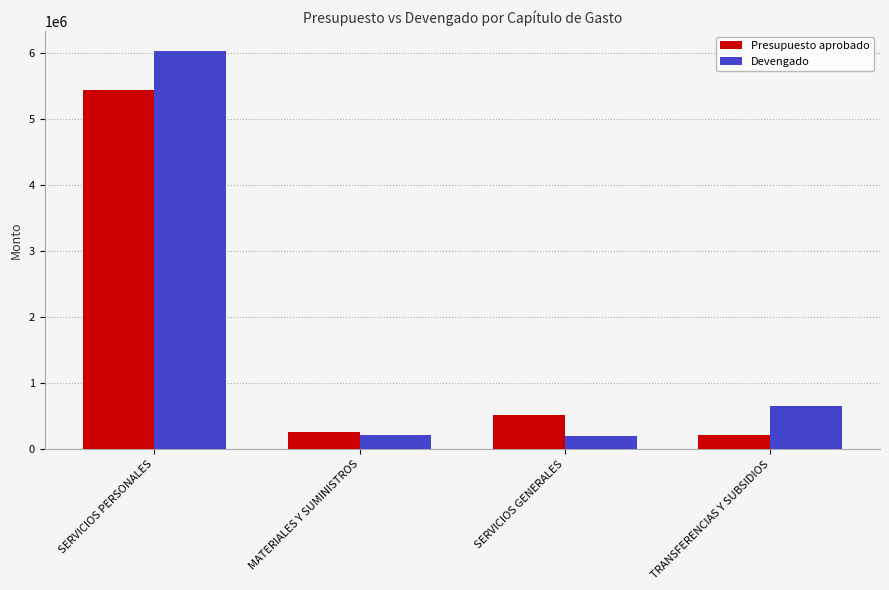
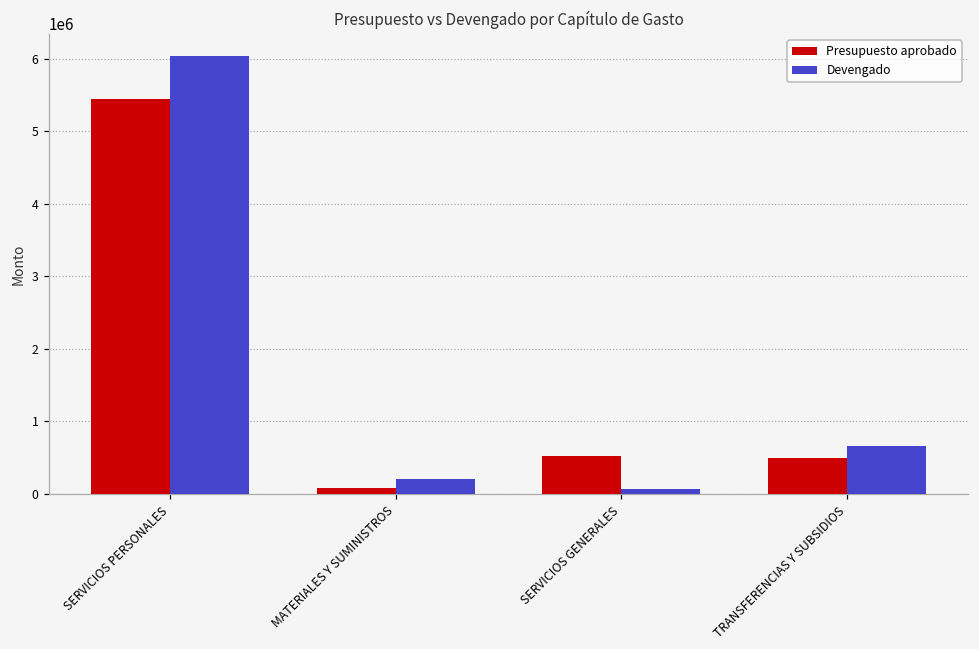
Presupuesto aprobado, MATERIALES Y SUMINISTROS: 300000 -> 100000
Devengado, SERVICIOS GENERALES: 200000 -> 100000
Presupuesto aprobado, TRANSFERENCIAS Y SUBSIDIOS: 200000 -> 500000
